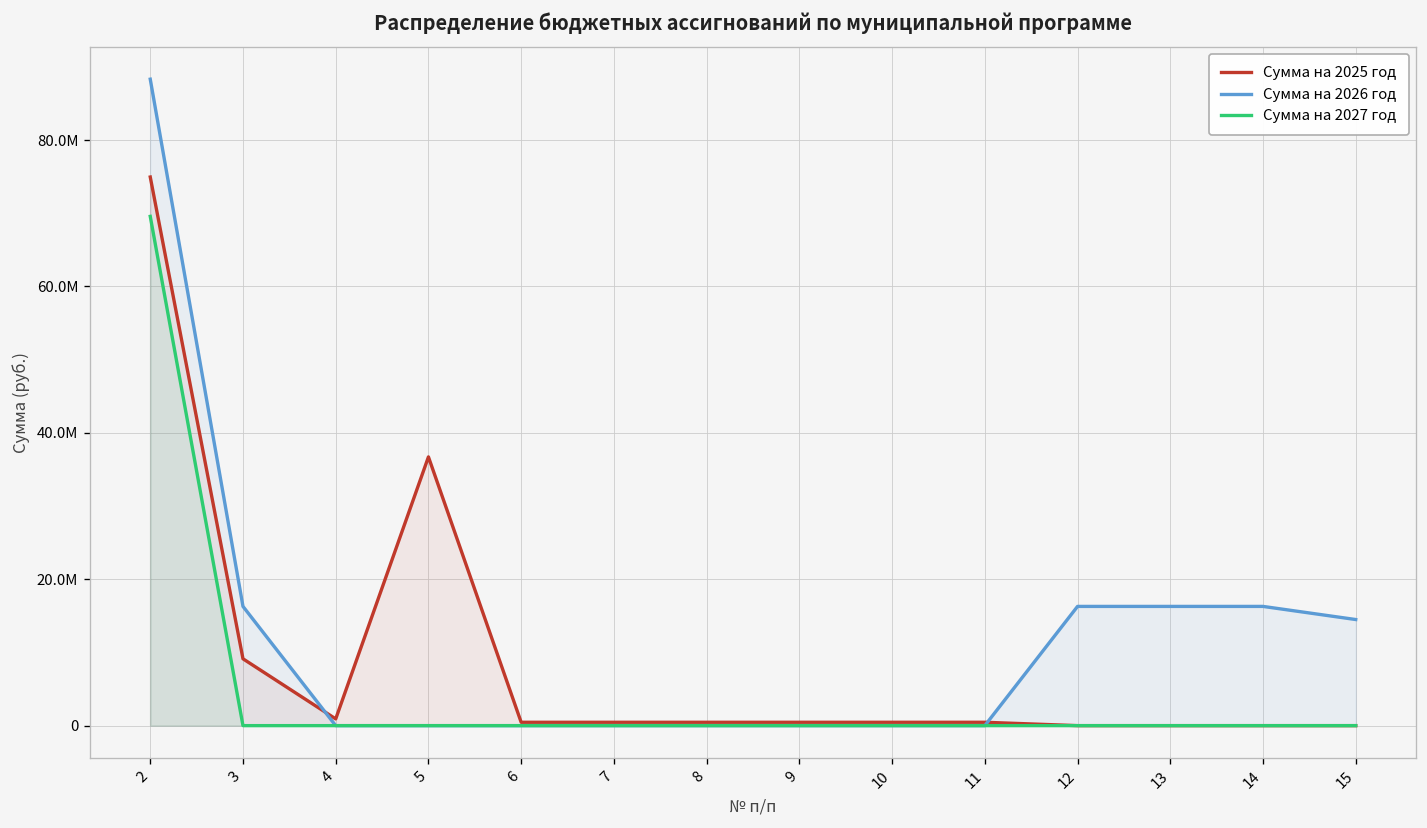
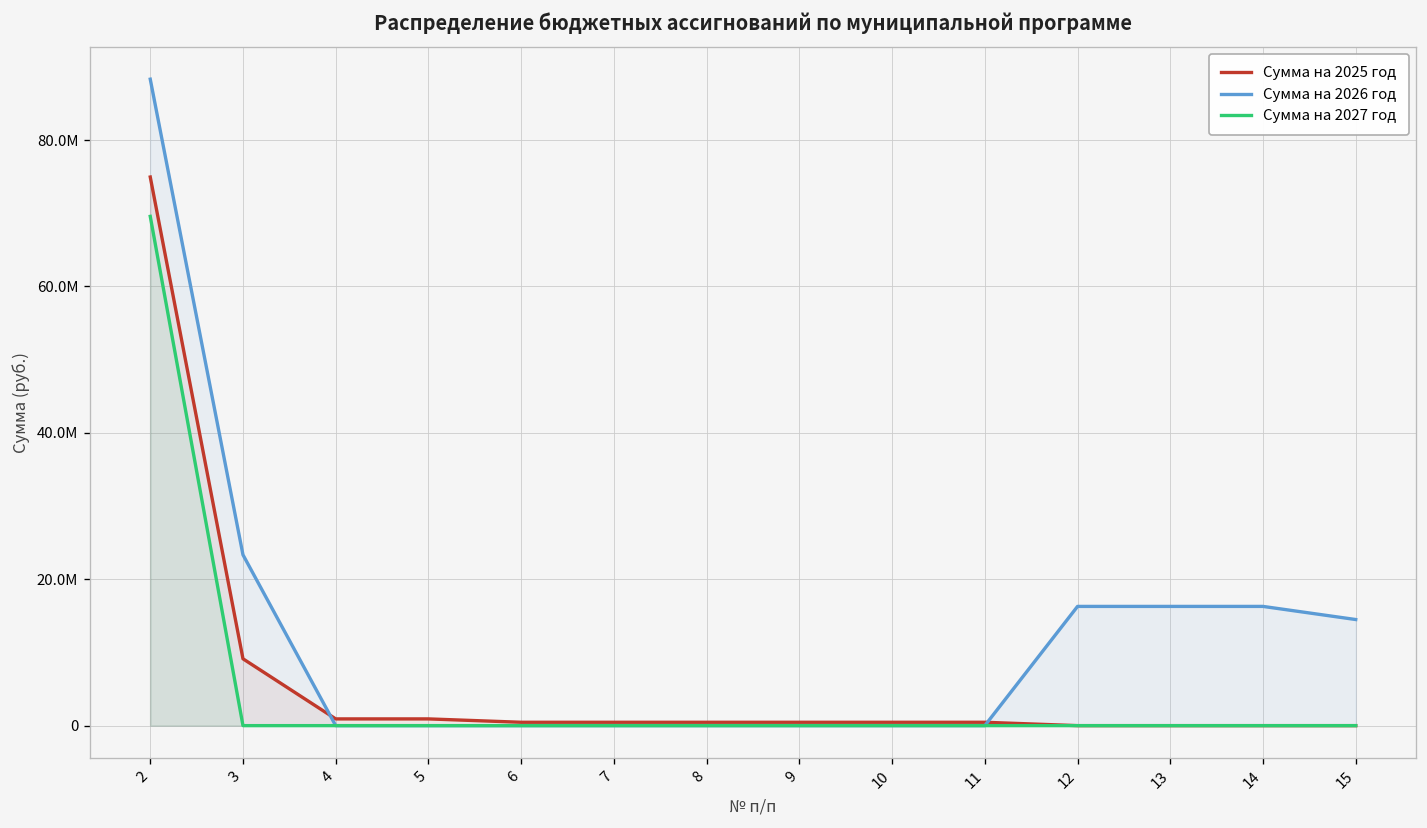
Сумма на 2026 год, 3: 16000000 -> 23000000
Сумма на 2025 год, 5: 37000000 -> 1000000
